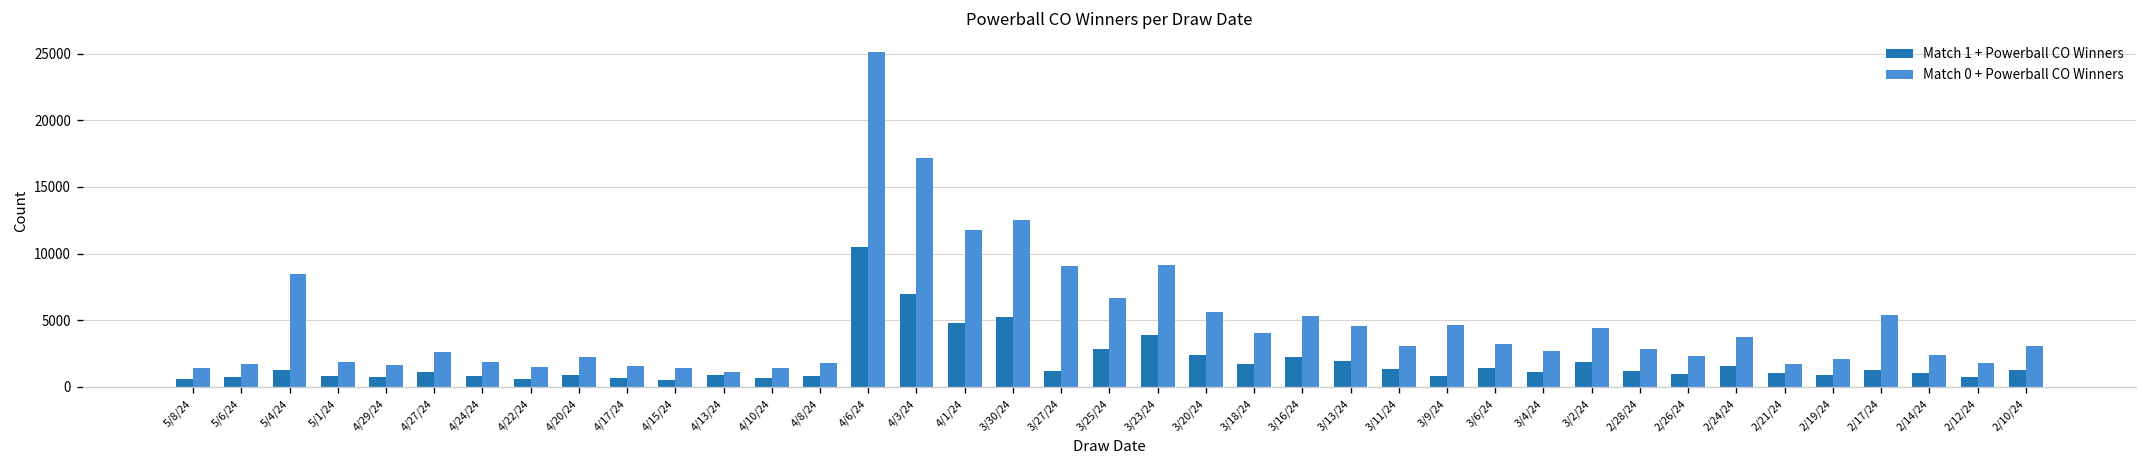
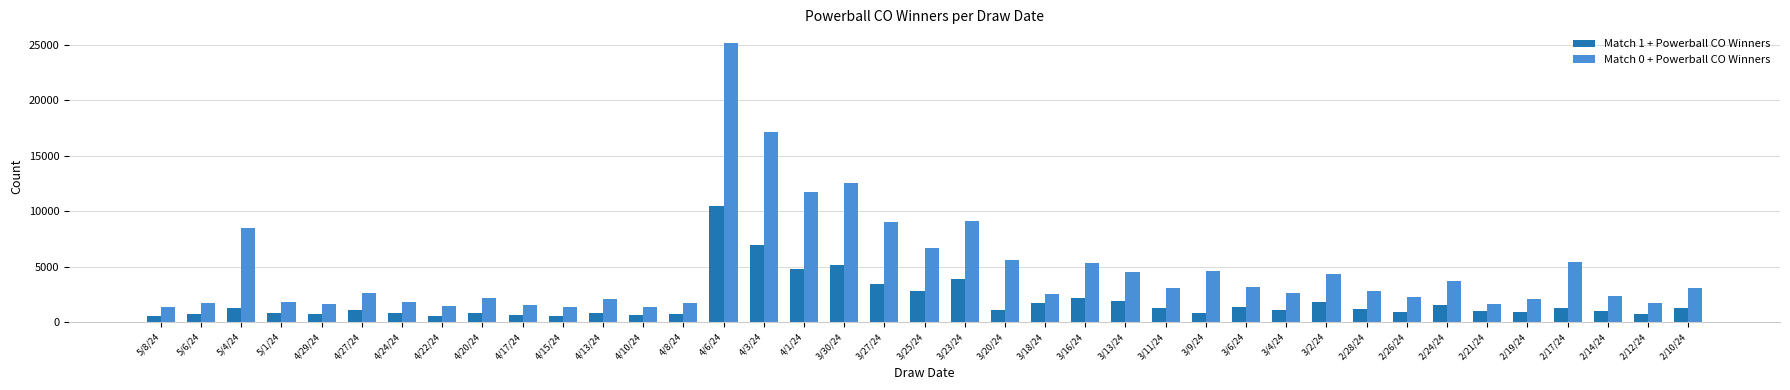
Match 0 + Powerball CO Winners, 4/13/24: 1100 -> 2100
Match 1 + Powerball CO Winners, 3/27/24: 1200 -> 3400
Match 1 + Powerball CO Winners, 3/20/24: 2400 -> 1100
Match 0 + Powerball CO Winners, 3/18/24: 4000 -> 2600
